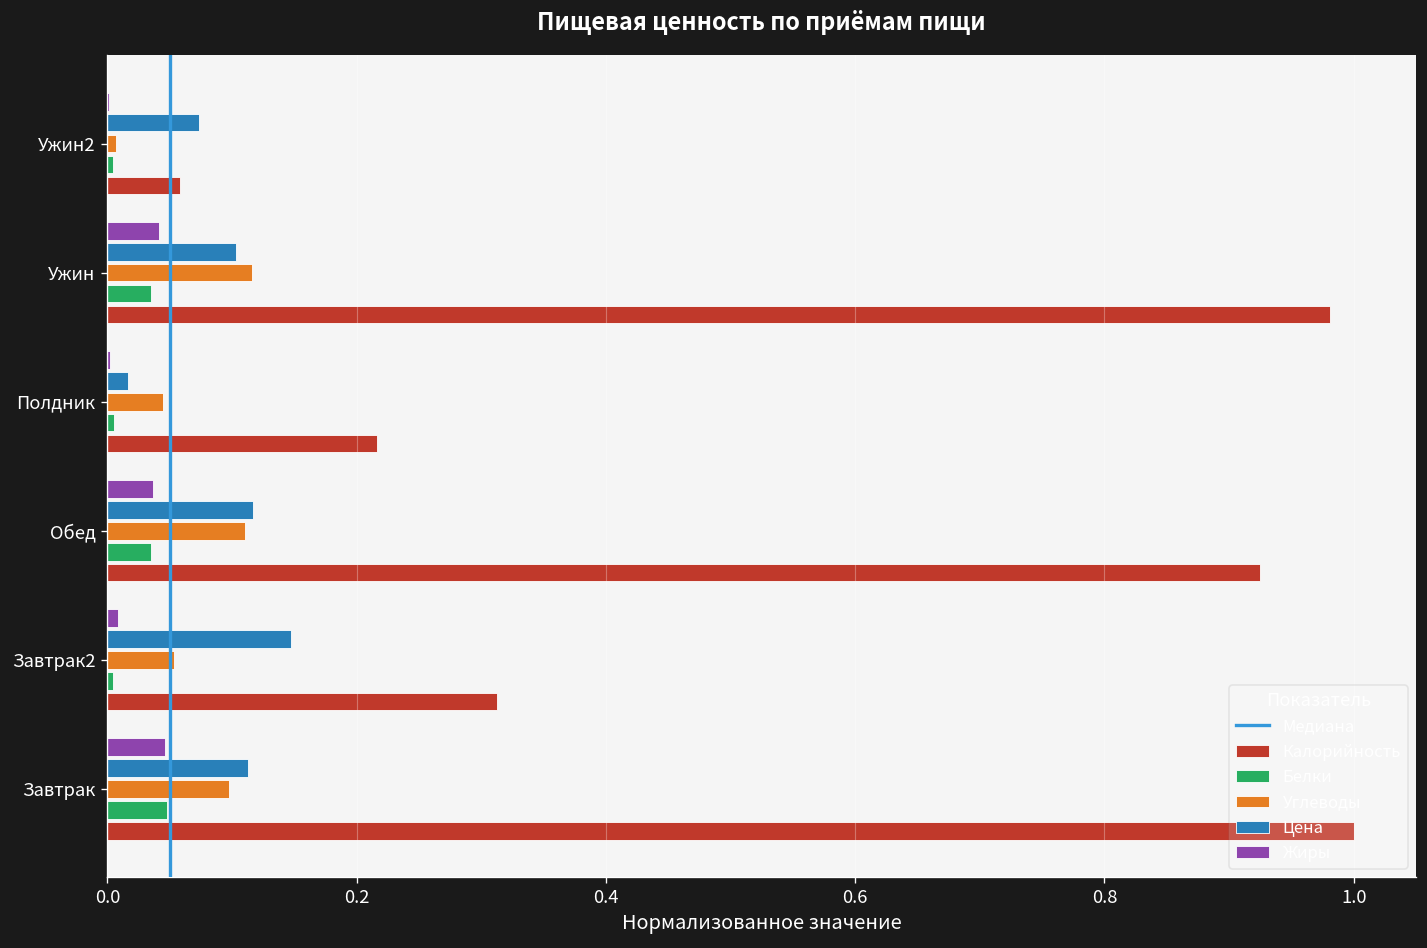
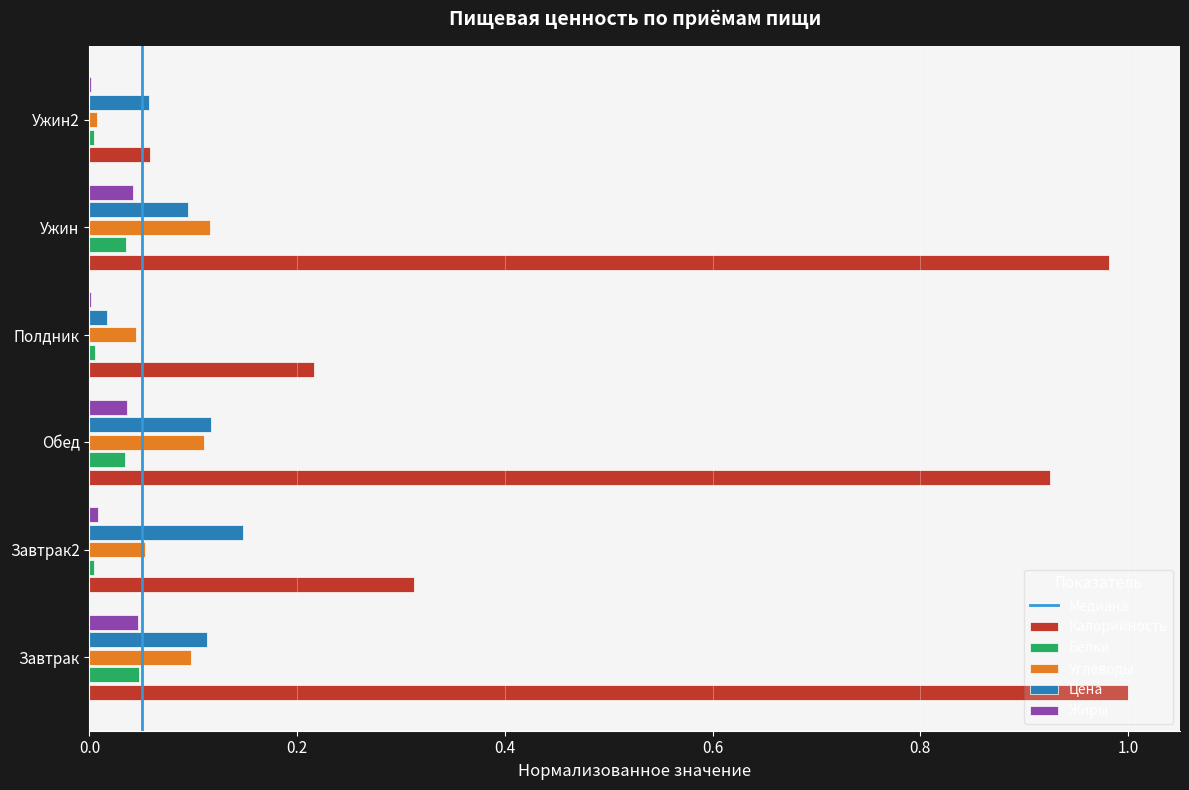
Цена, Ужин2: 0.073 -> 0.057
Цена, Ужин: 0.103 -> 0.094
